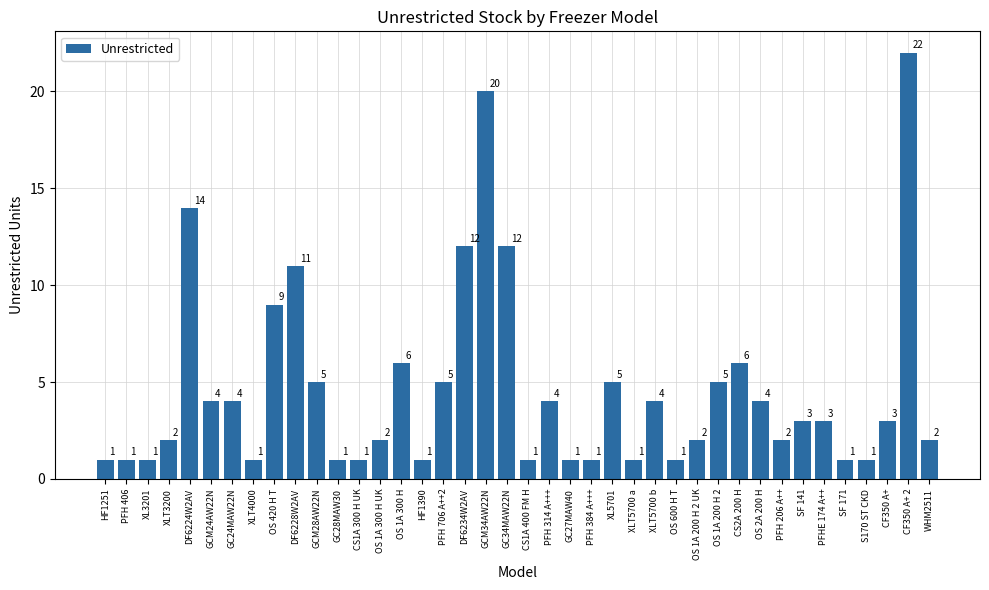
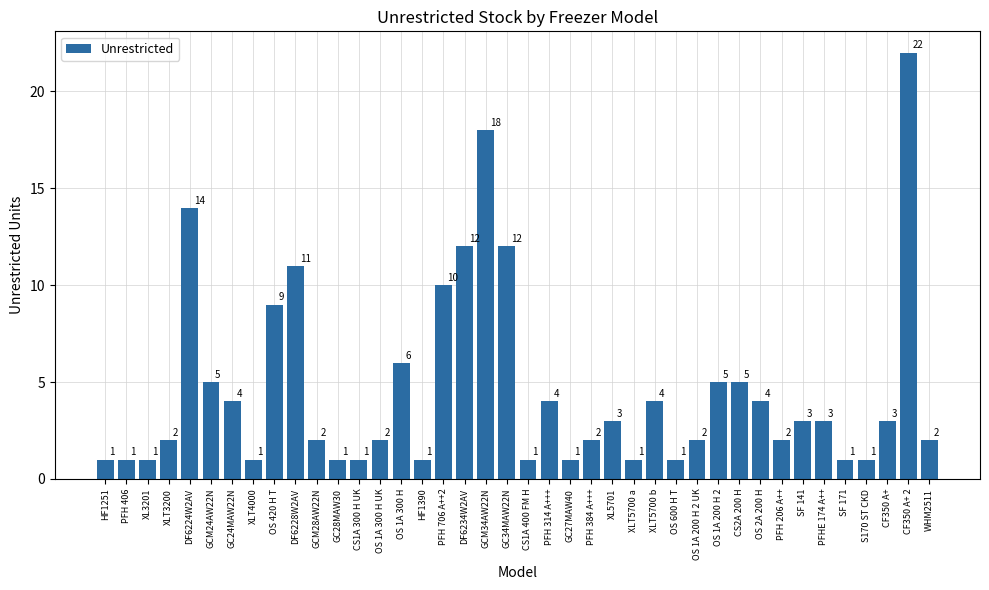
GCM24AW22N: 4 -> 5
GCM28AW22N: 5 -> 2
PFH 706 A++2: 5 -> 10
GCM34AW22N: 20 -> 18
PFH 384 A+++: 1 -> 2
XL5701: 5 -> 3
CS2A 200 H: 6 -> 5
